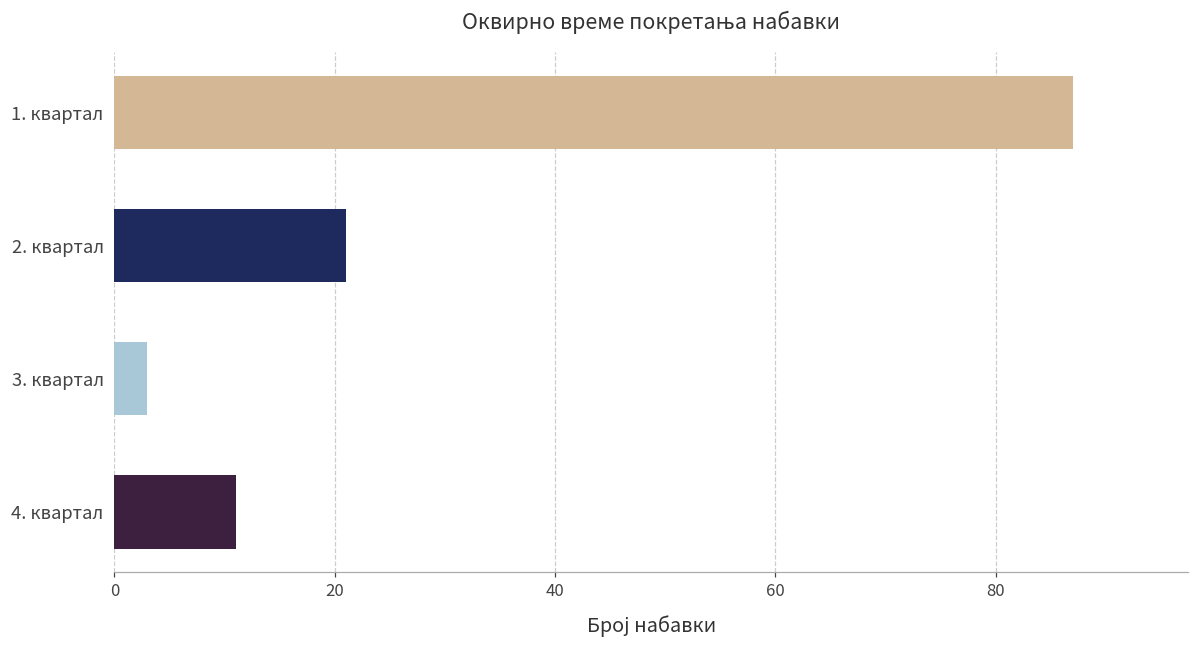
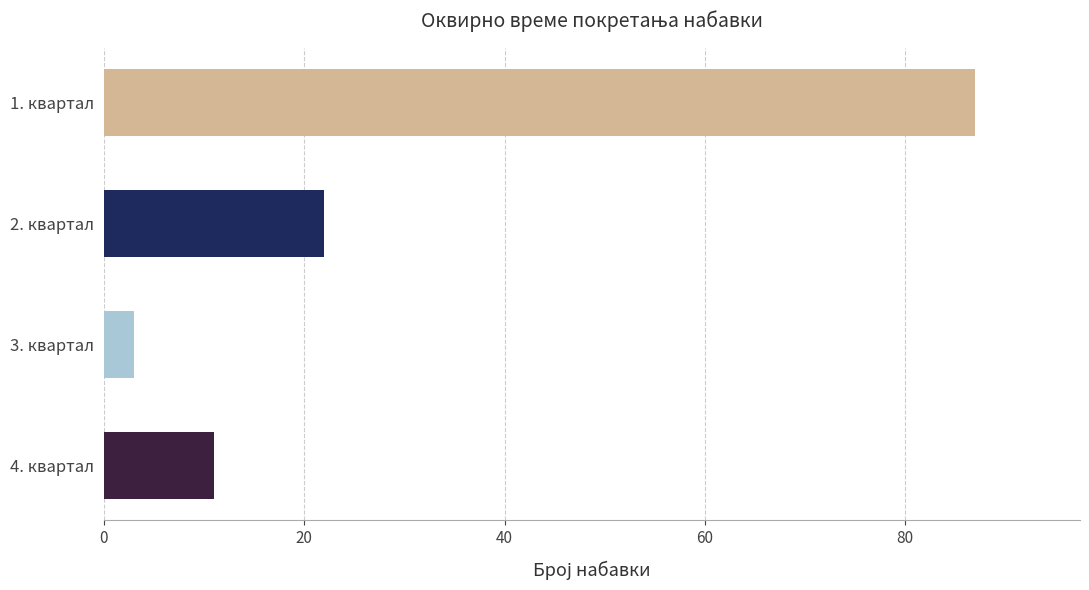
2. квартал: 21 -> 22
